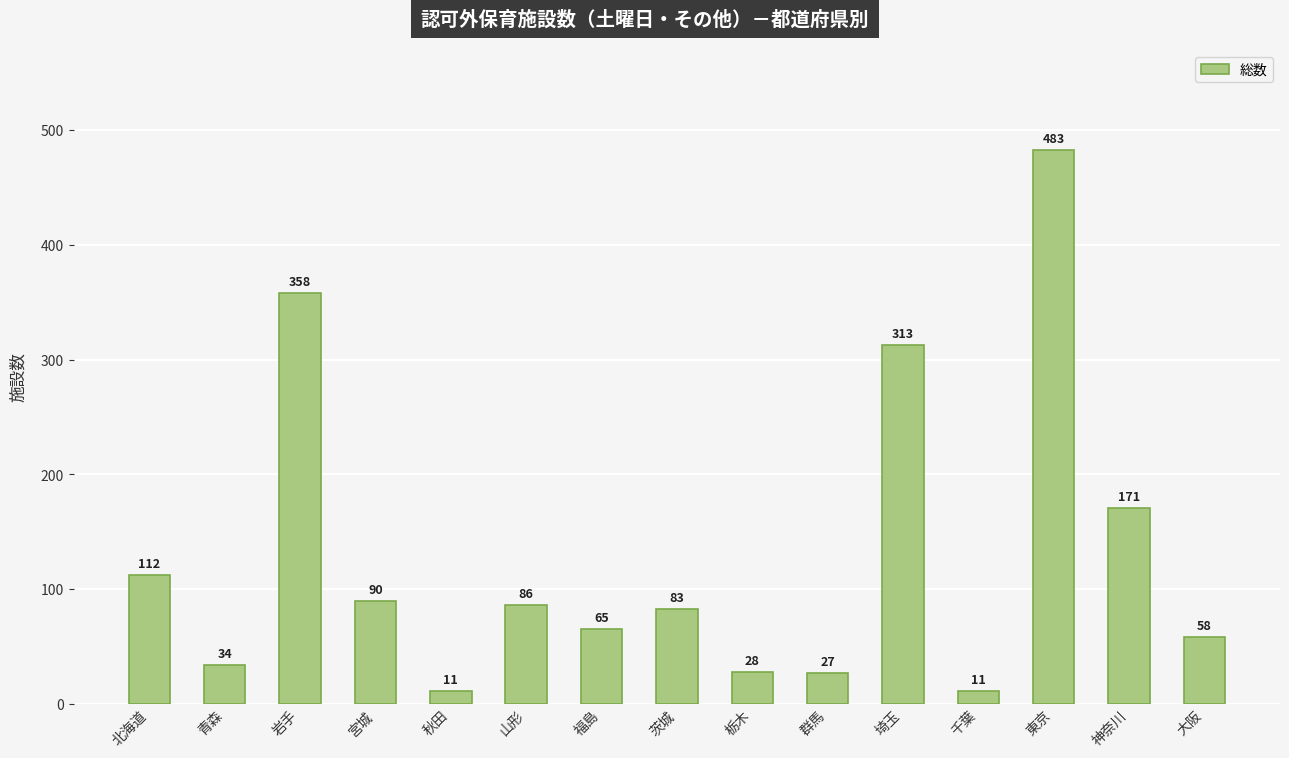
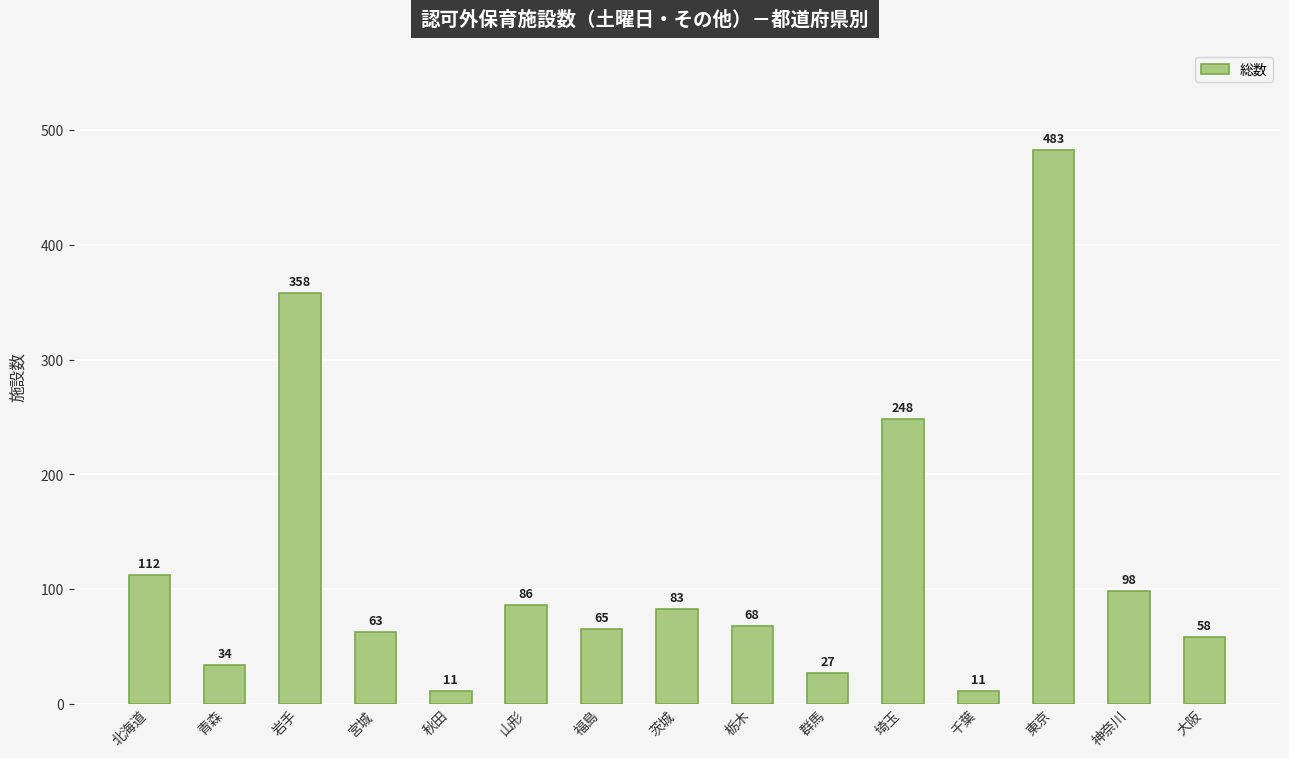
宮城: 90 -> 63
栃木: 28 -> 68
埼玉: 313 -> 248
神奈川: 171 -> 98
